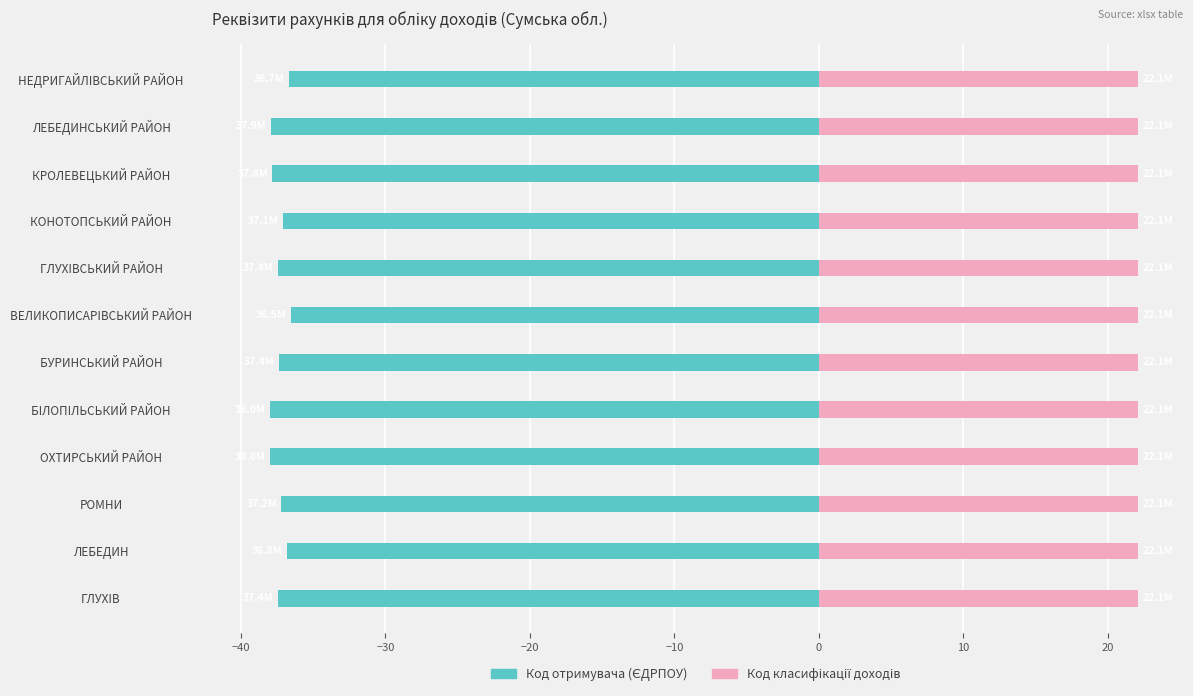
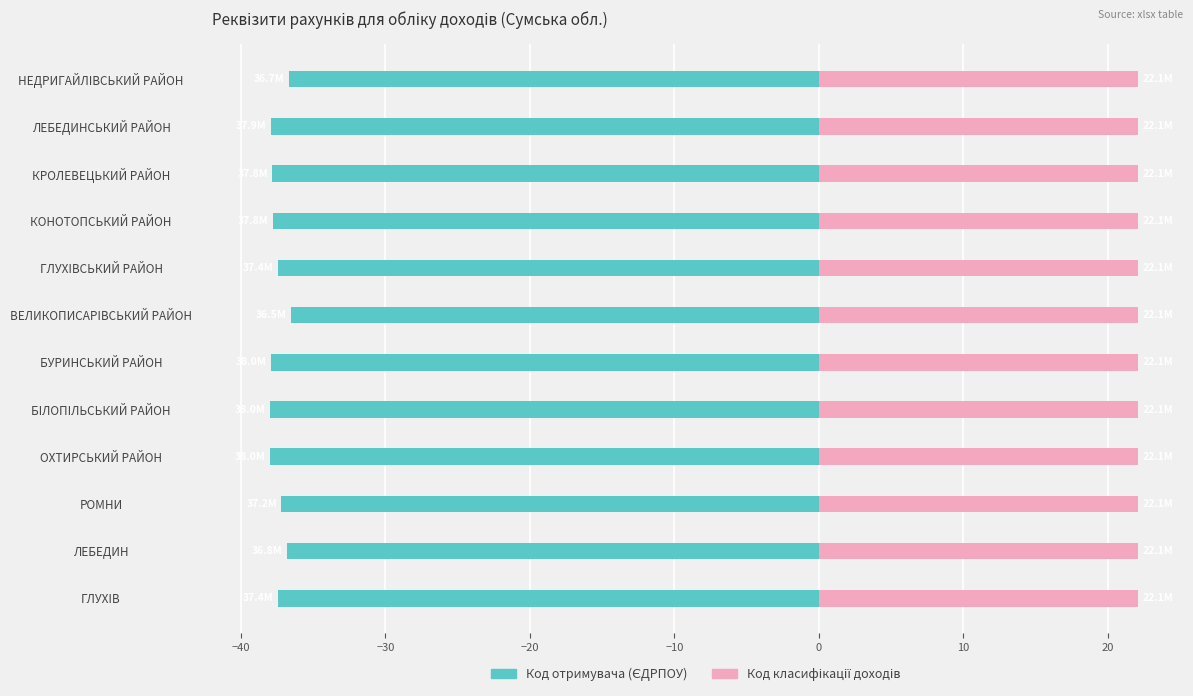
Код отримувача (ЄДРПОУ), КОНОТОПСЬКИЙ РАЙОН: -37.1 -> -37.8
Код отримувача (ЄДРПОУ), БУРИНСЬКИЙ РАЙОН: -37.4 -> -38.0
